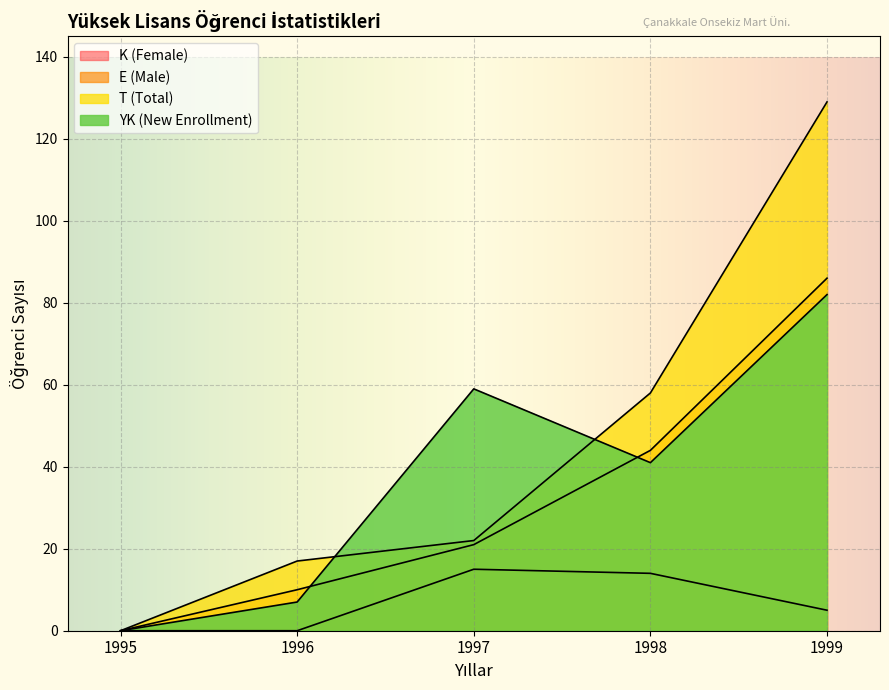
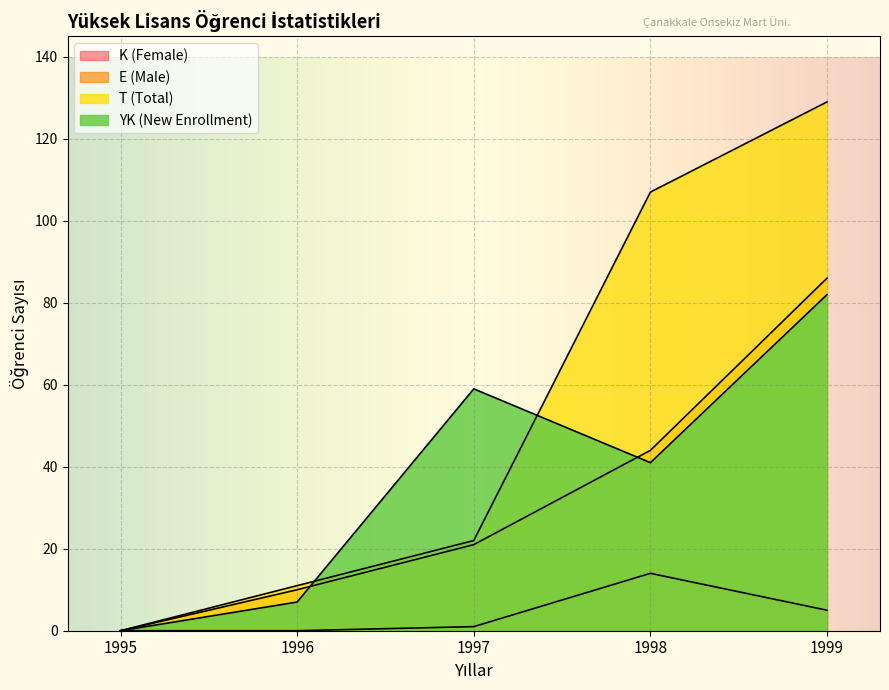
T (Total), 1996: 17 -> 11
K (Female), 1997: 15 -> 1
T (Total), 1998: 58 -> 107
